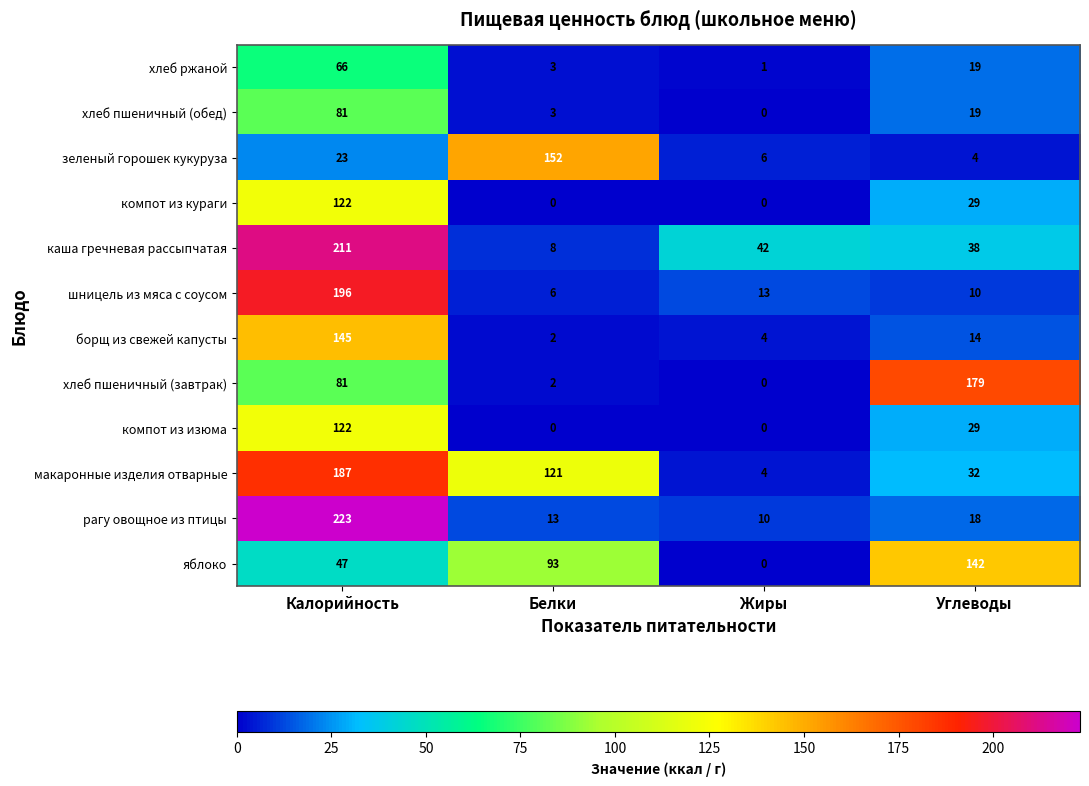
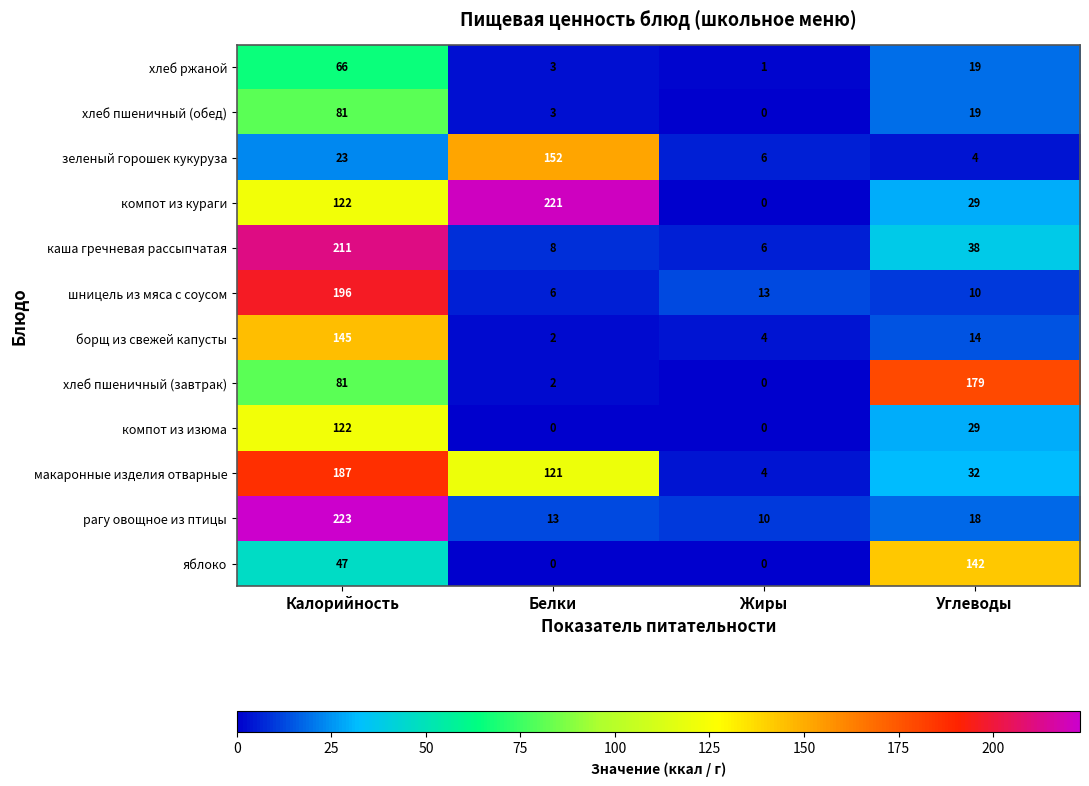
компот из кураги, Белки: 0 -> 221
каша гречневая рассыпчатая, Жиры: 42 -> 6
яблоко, Белки: 93 -> 0
